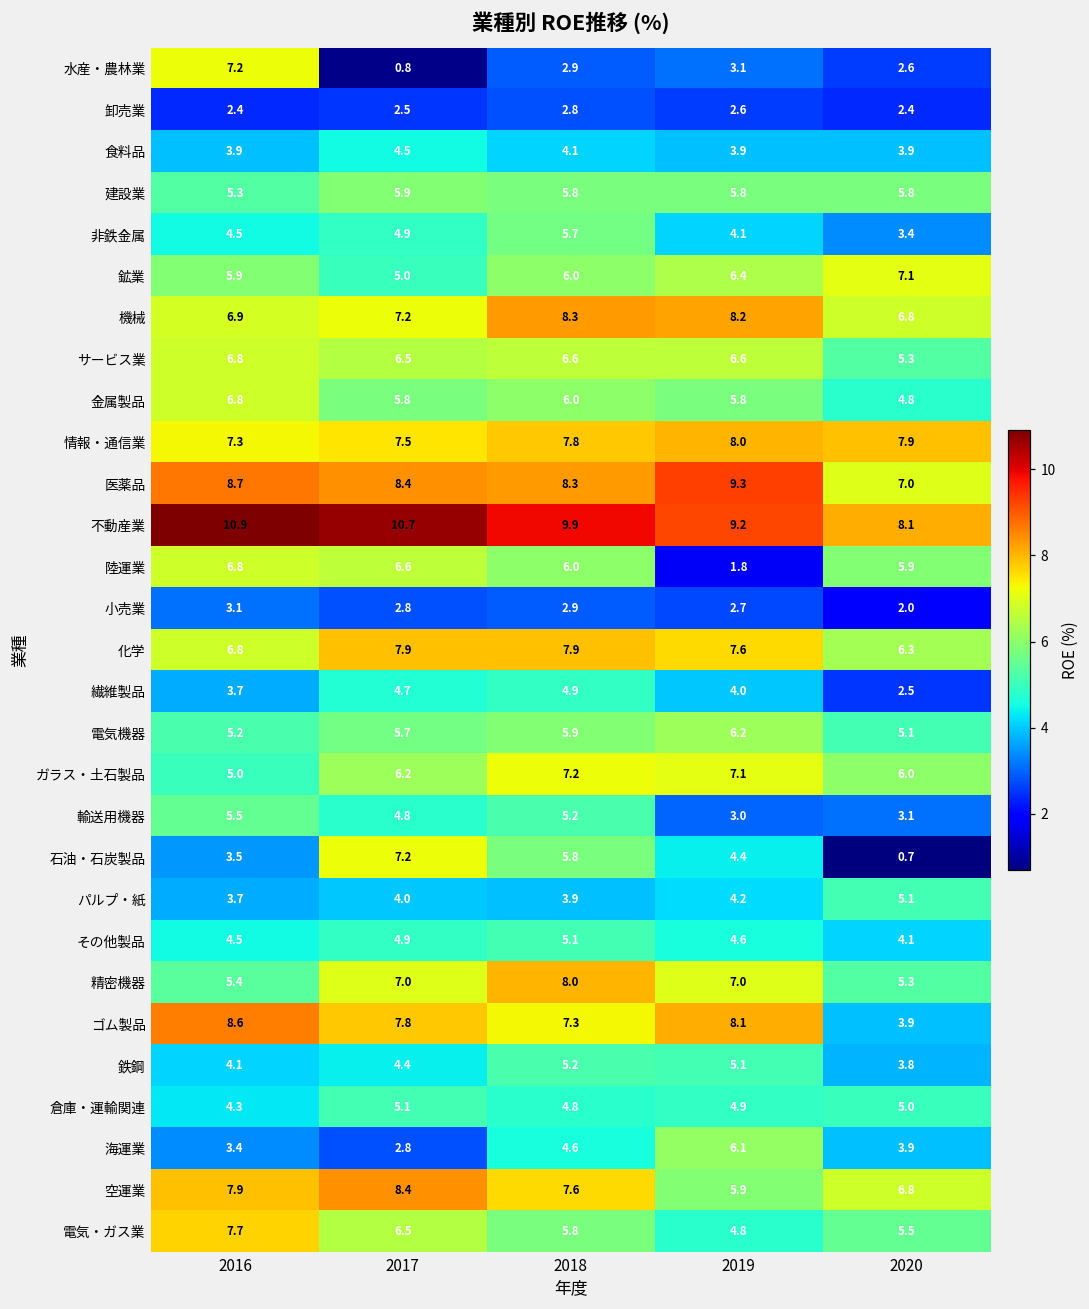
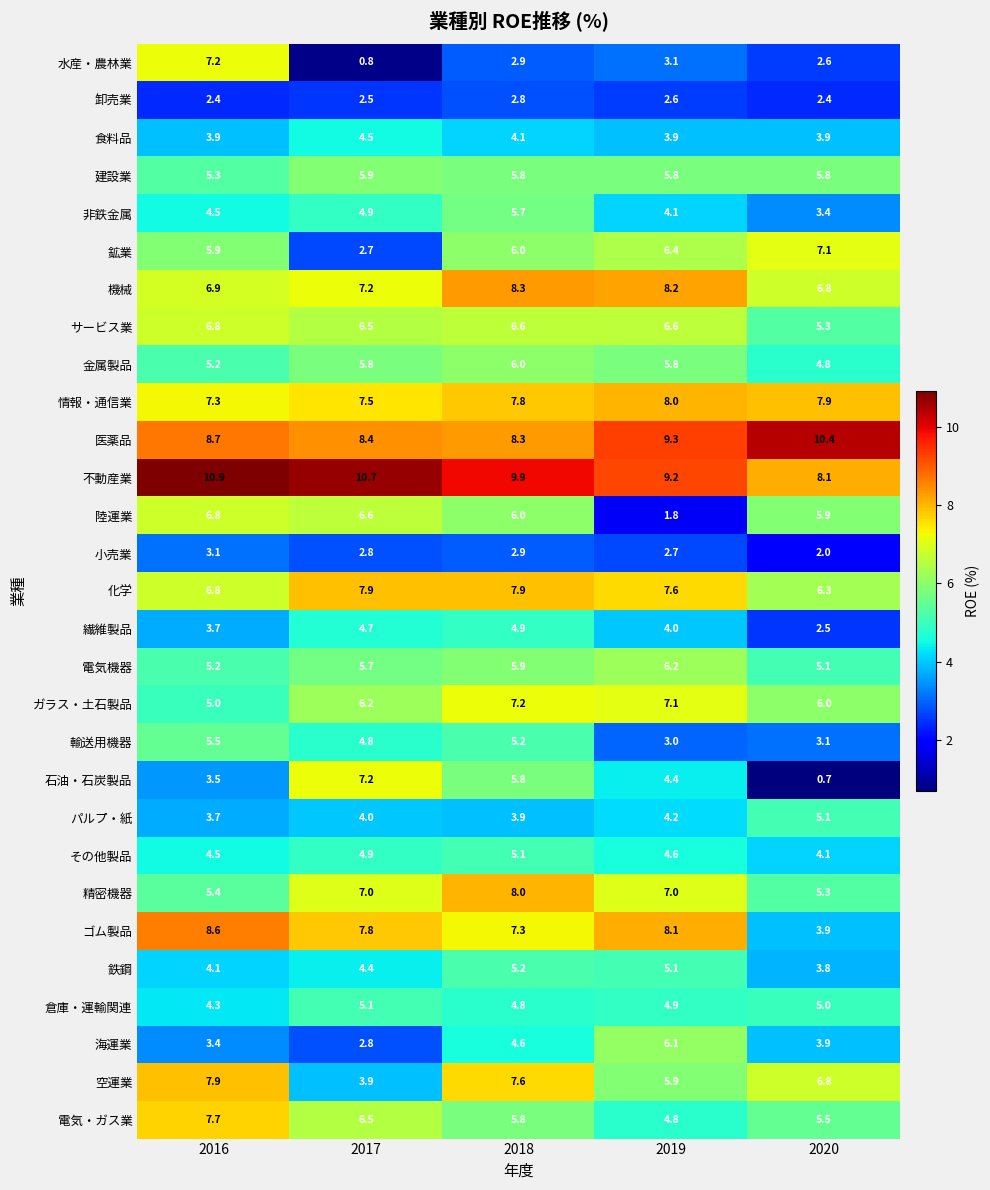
鉱業, 2017: 5.0 -> 2.7
金属製品, 2016: 6.8 -> 5.2
医薬品, 2020: 7.0 -> 10.4
空運業, 2017: 8.4 -> 3.9
